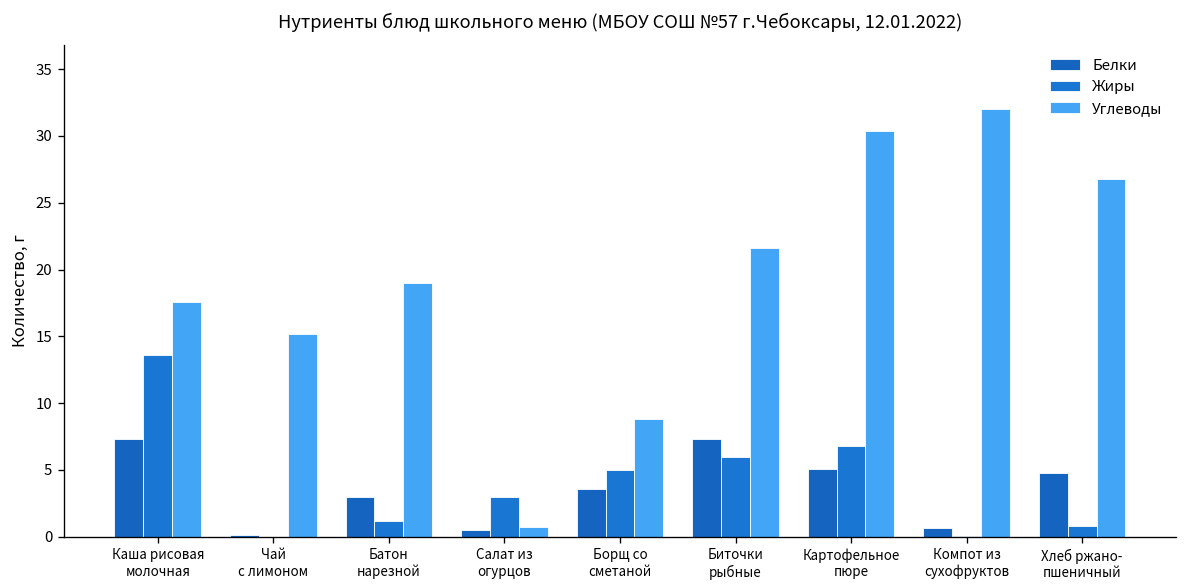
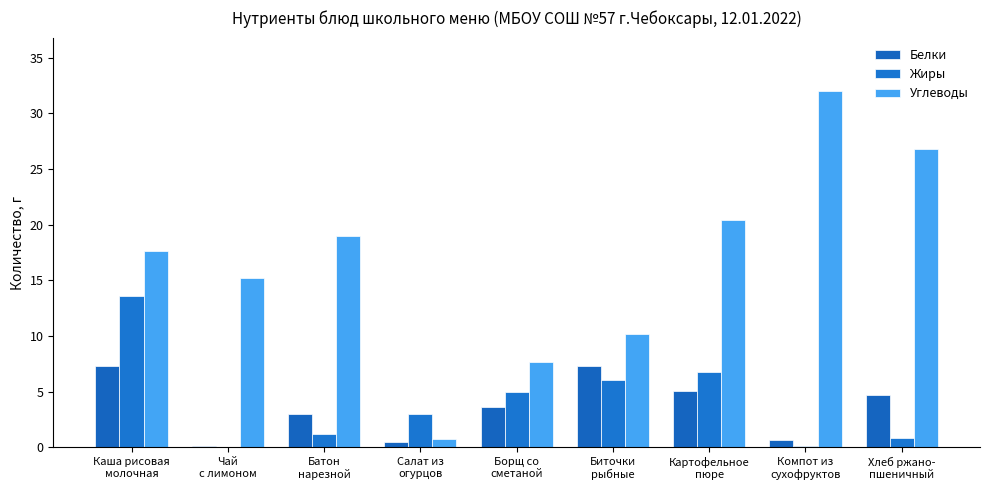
Углеводы, Борщ со сметаной: 8.9 -> 7.6
Углеводы, Биточки рыбные: 21.6 -> 10.2
Углеводы, Картофельное пюре: 30.4 -> 20.4
